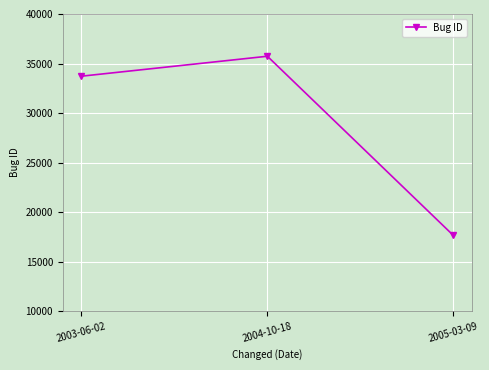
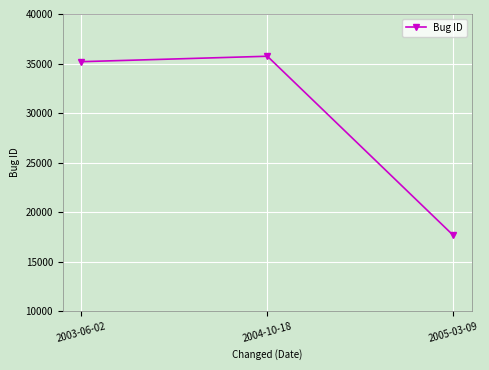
2003-06-02: 34000 -> 35000
